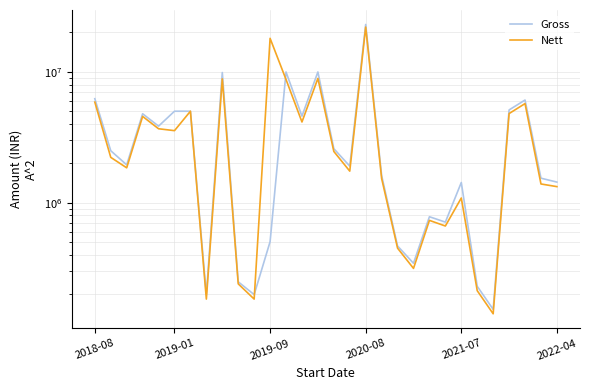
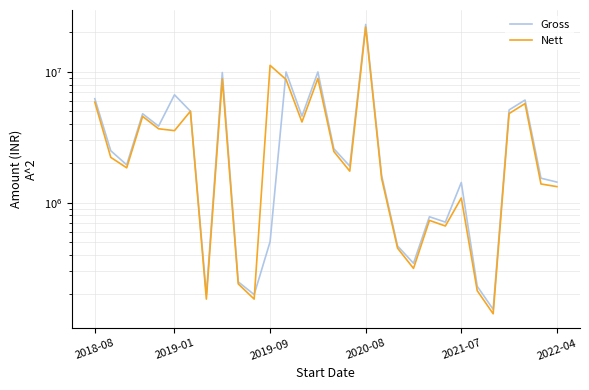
Gross, 2019-01: 5000000 -> 7000000
Nett, 2019-09: 18000000 -> 11000000
